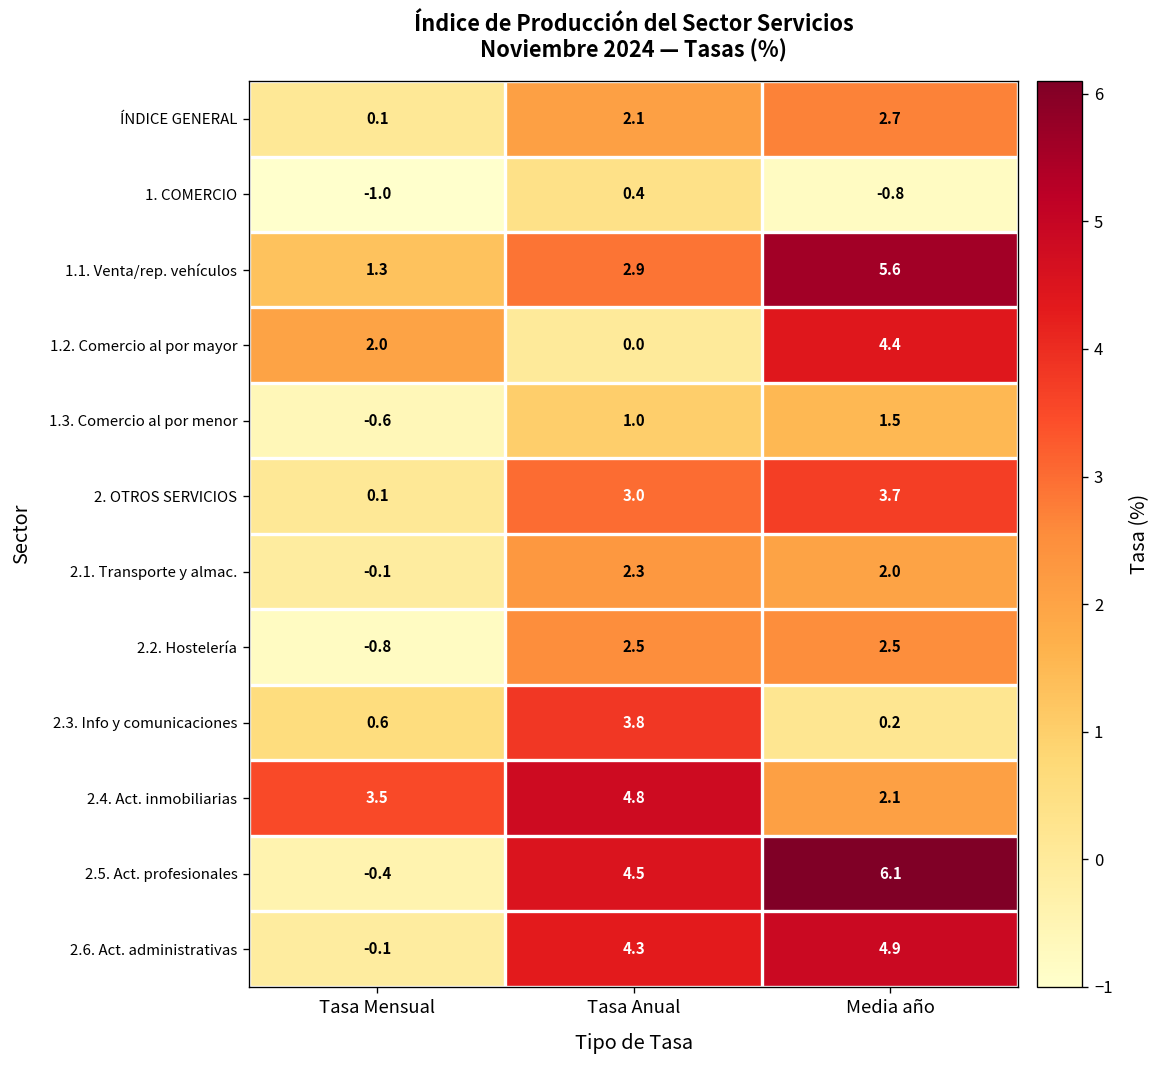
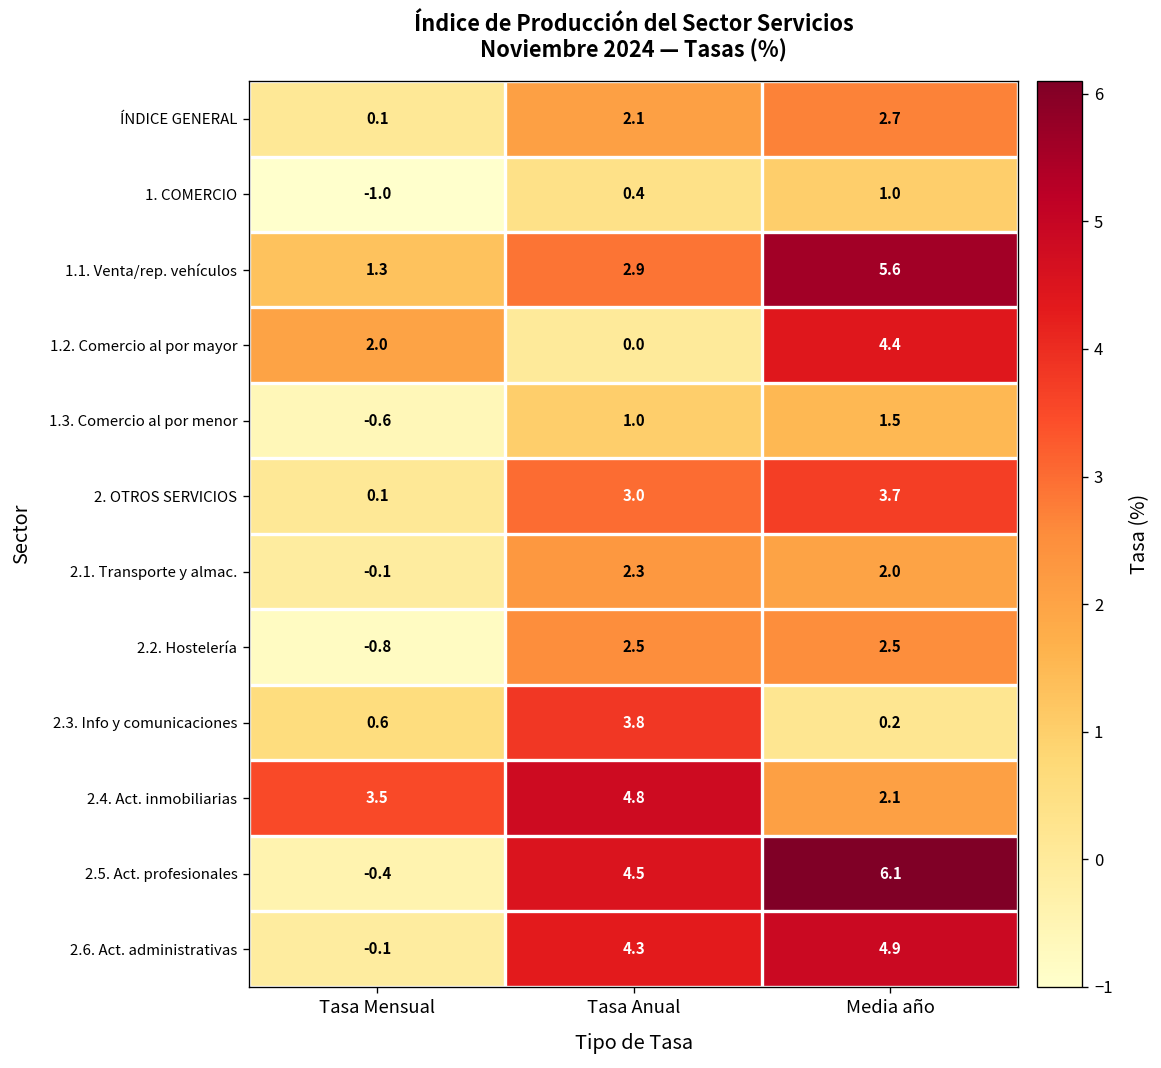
1. COMERCIO, Media año: -0.8 -> 1.0
